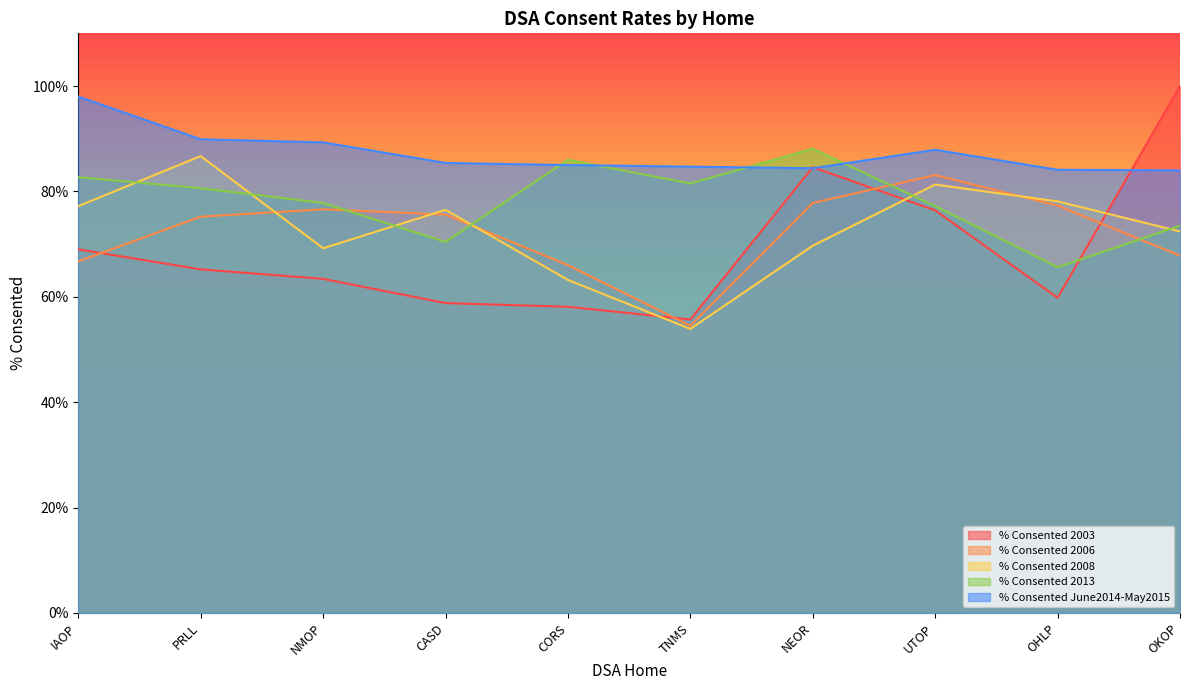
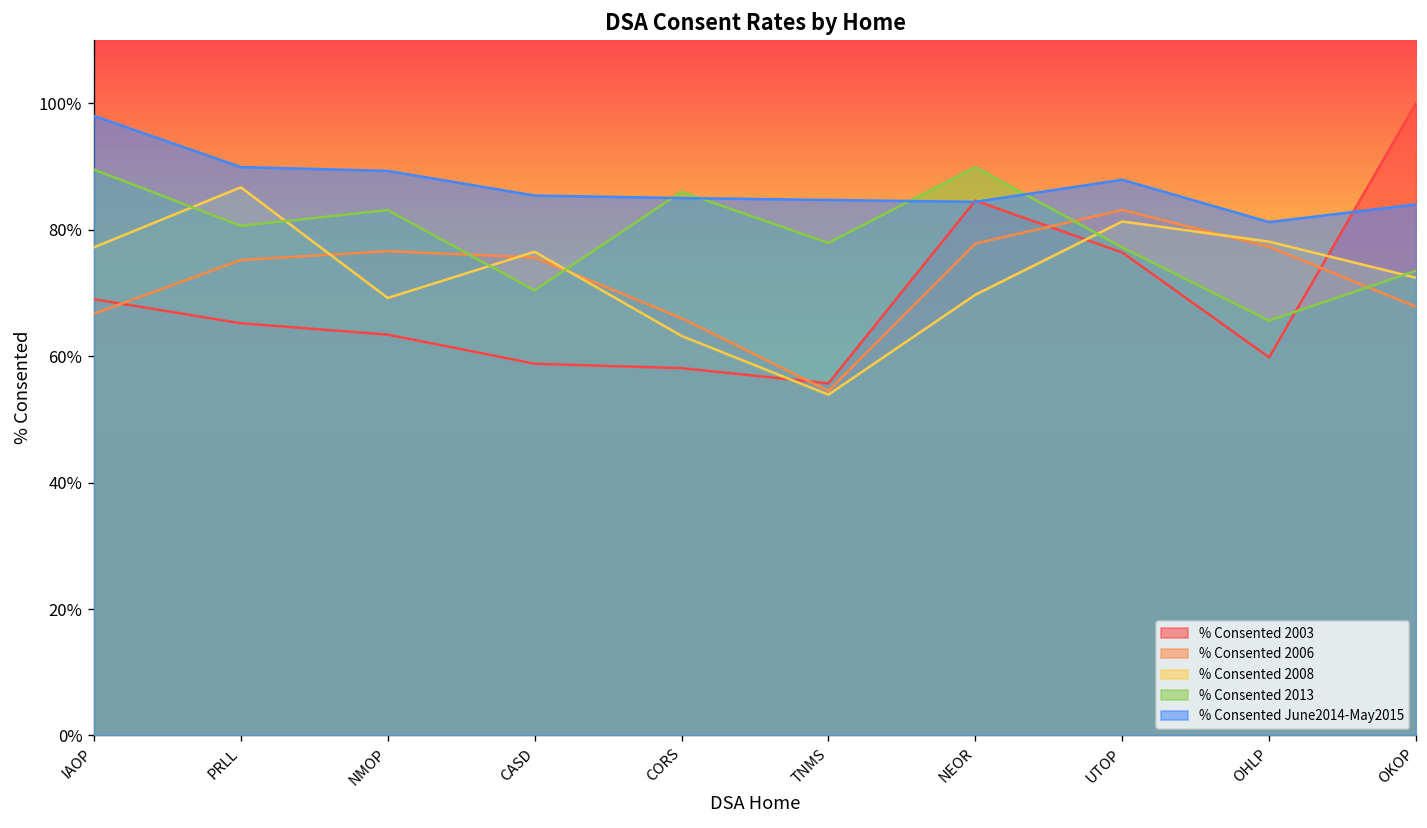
% Consented 2013, IAOP: 83% -> 90%
% Consented 2013, NMOP: 78% -> 83%
% Consented 2013, TNMS: 82% -> 78%
% Consented 2013, NEOR: 88% -> 90%
% Consented June2014-May2015, OHLP: 84% -> 81%
